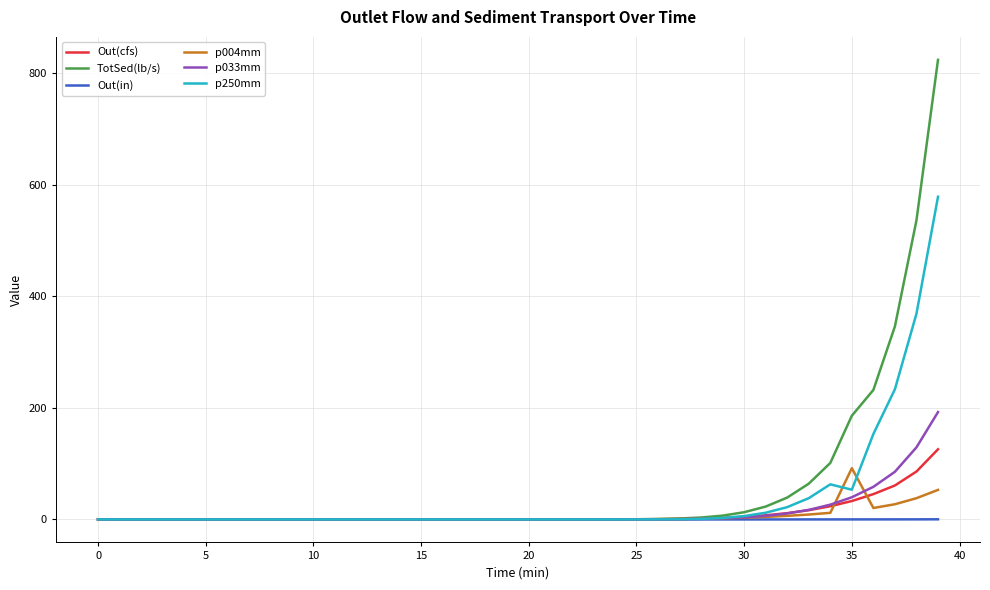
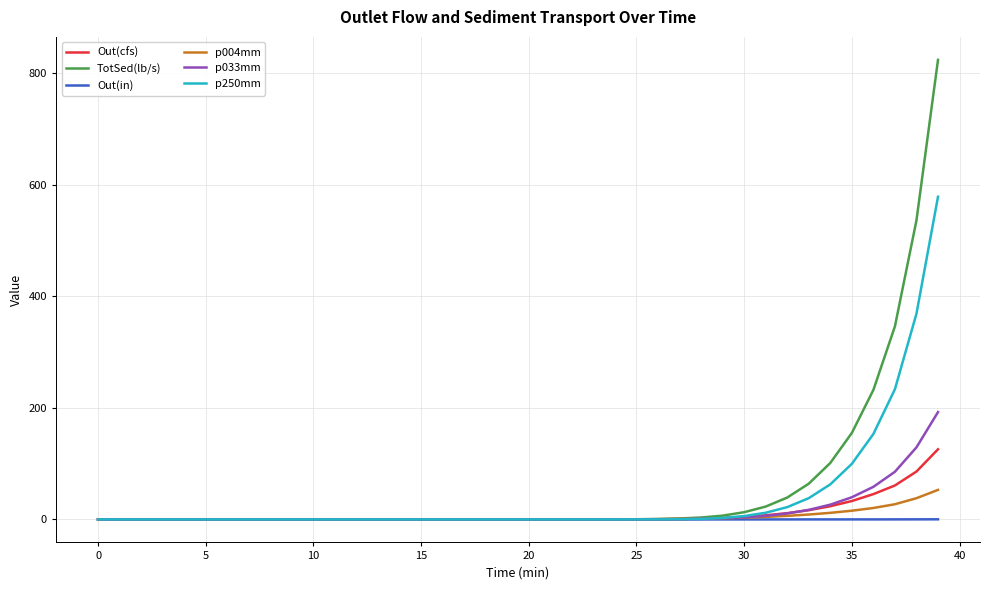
TotSed(lb/s), 35: 190 -> 160
p004mm, 35: 90 -> 20
p250mm, 35: 50 -> 100
